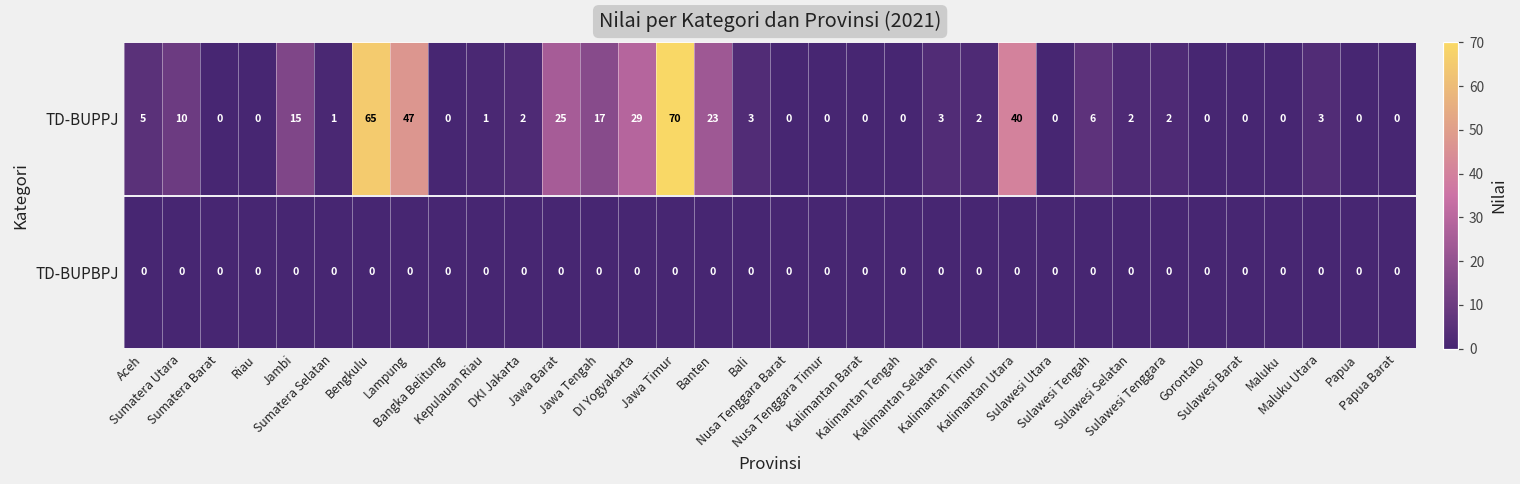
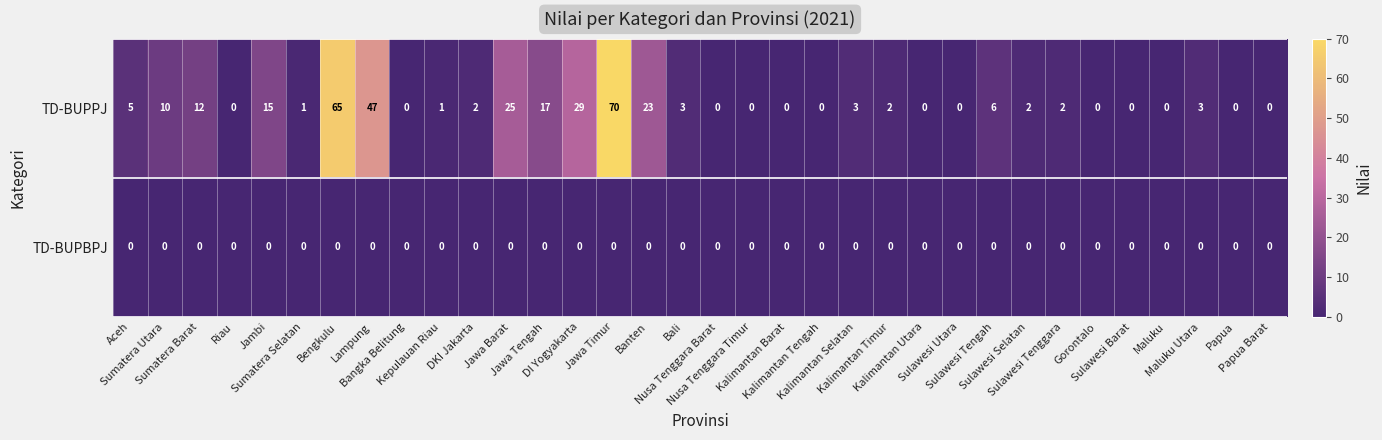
TD-BUPPJ, Sumatera Barat: 0 -> 12
TD-BUPPJ, Kalimantan Utara: 40 -> 0
